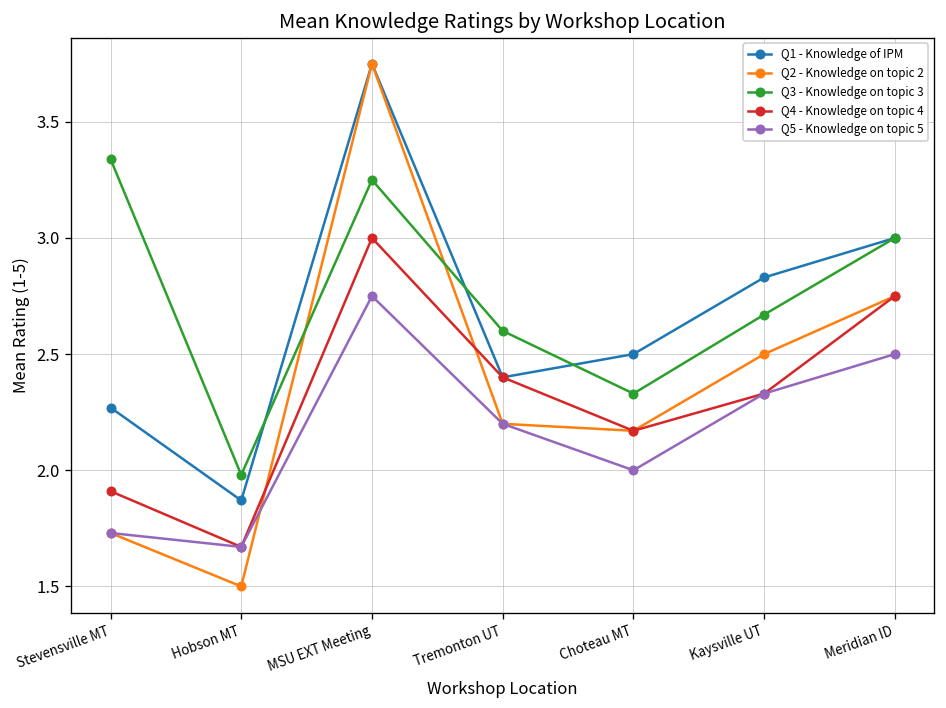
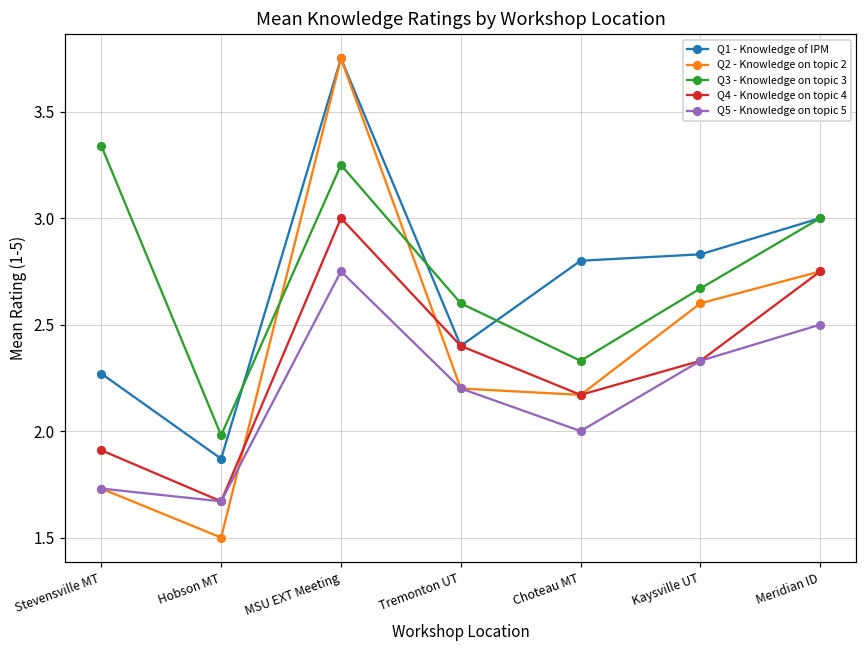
Q1 - Knowledge of IPM, Choteau MT: 2.5 -> 2.8
Q2 - Knowledge on topic 2, Kaysville UT: 2.5 -> 2.6
